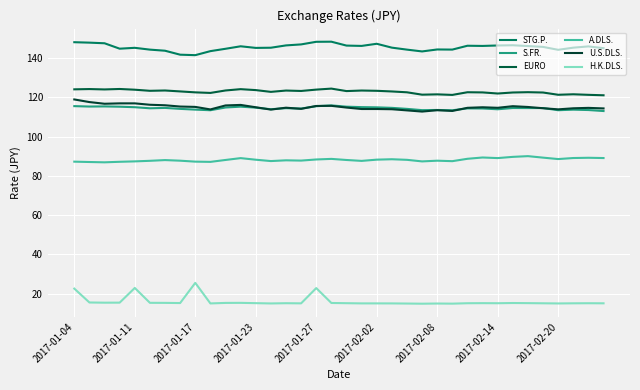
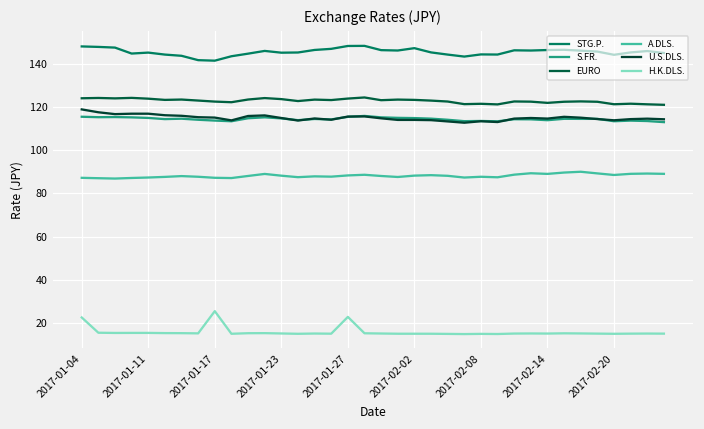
H.K.DLS., 2017-01-11: 23 -> 15
